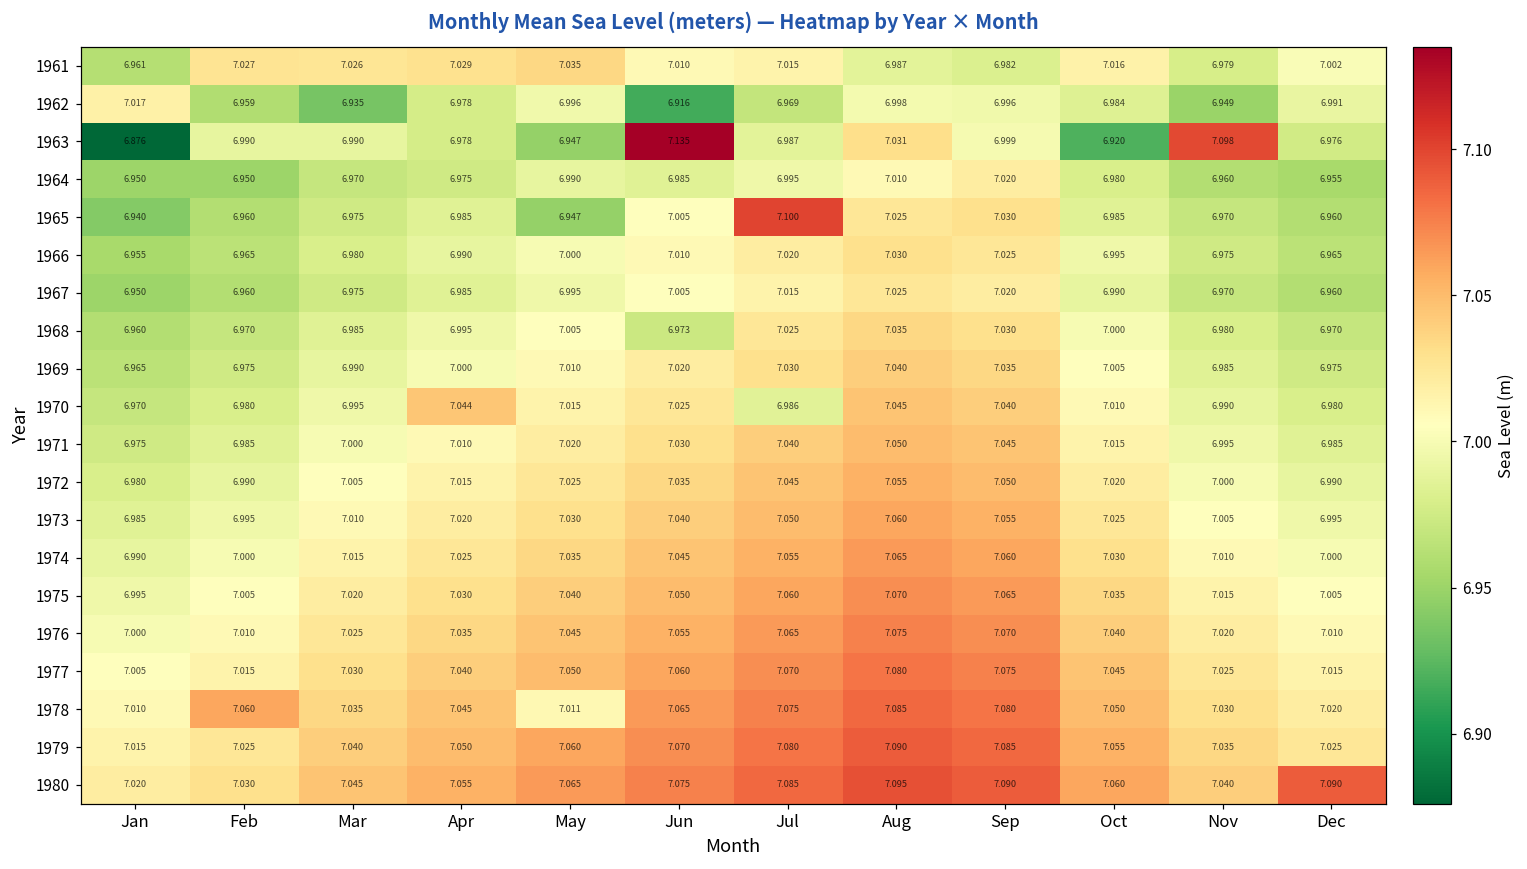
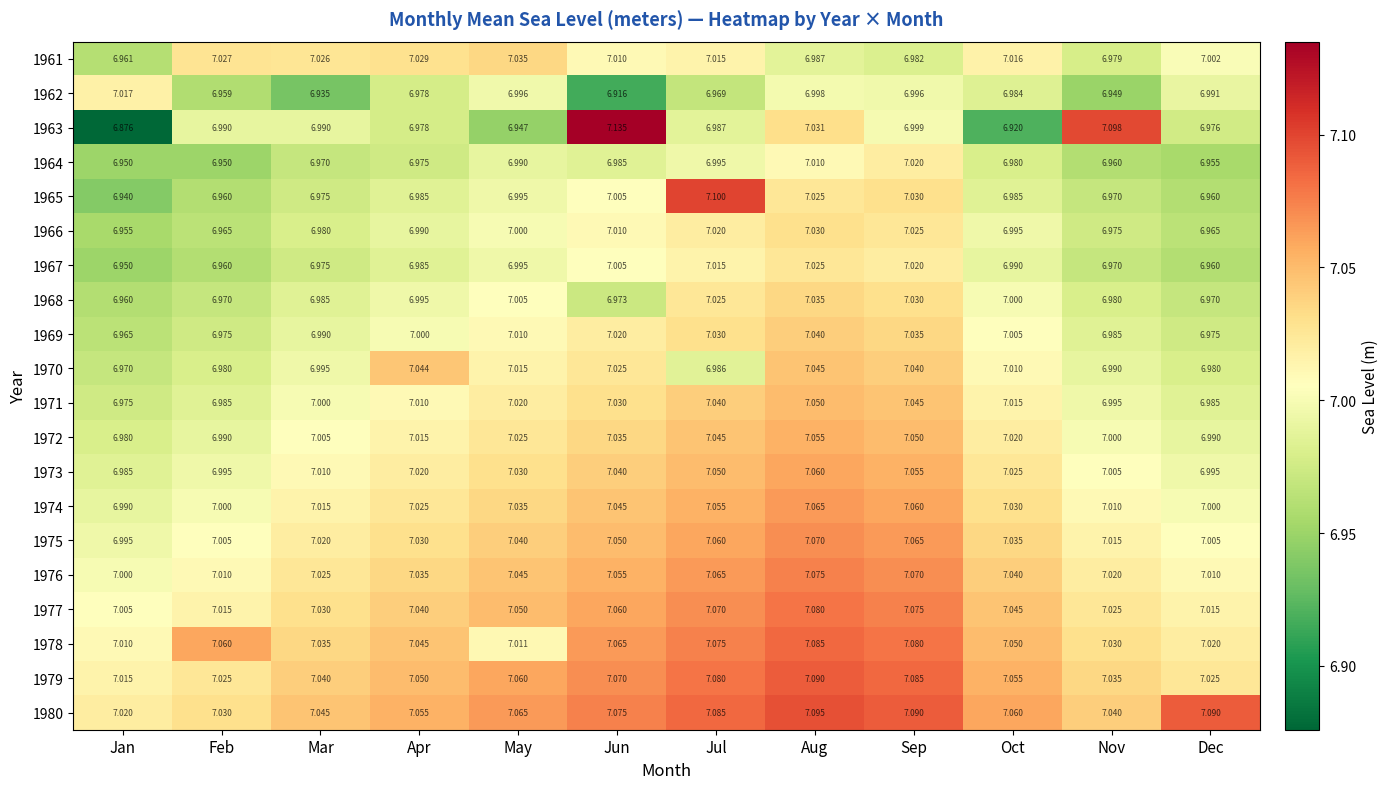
1965, May: 6.947 -> 6.995
